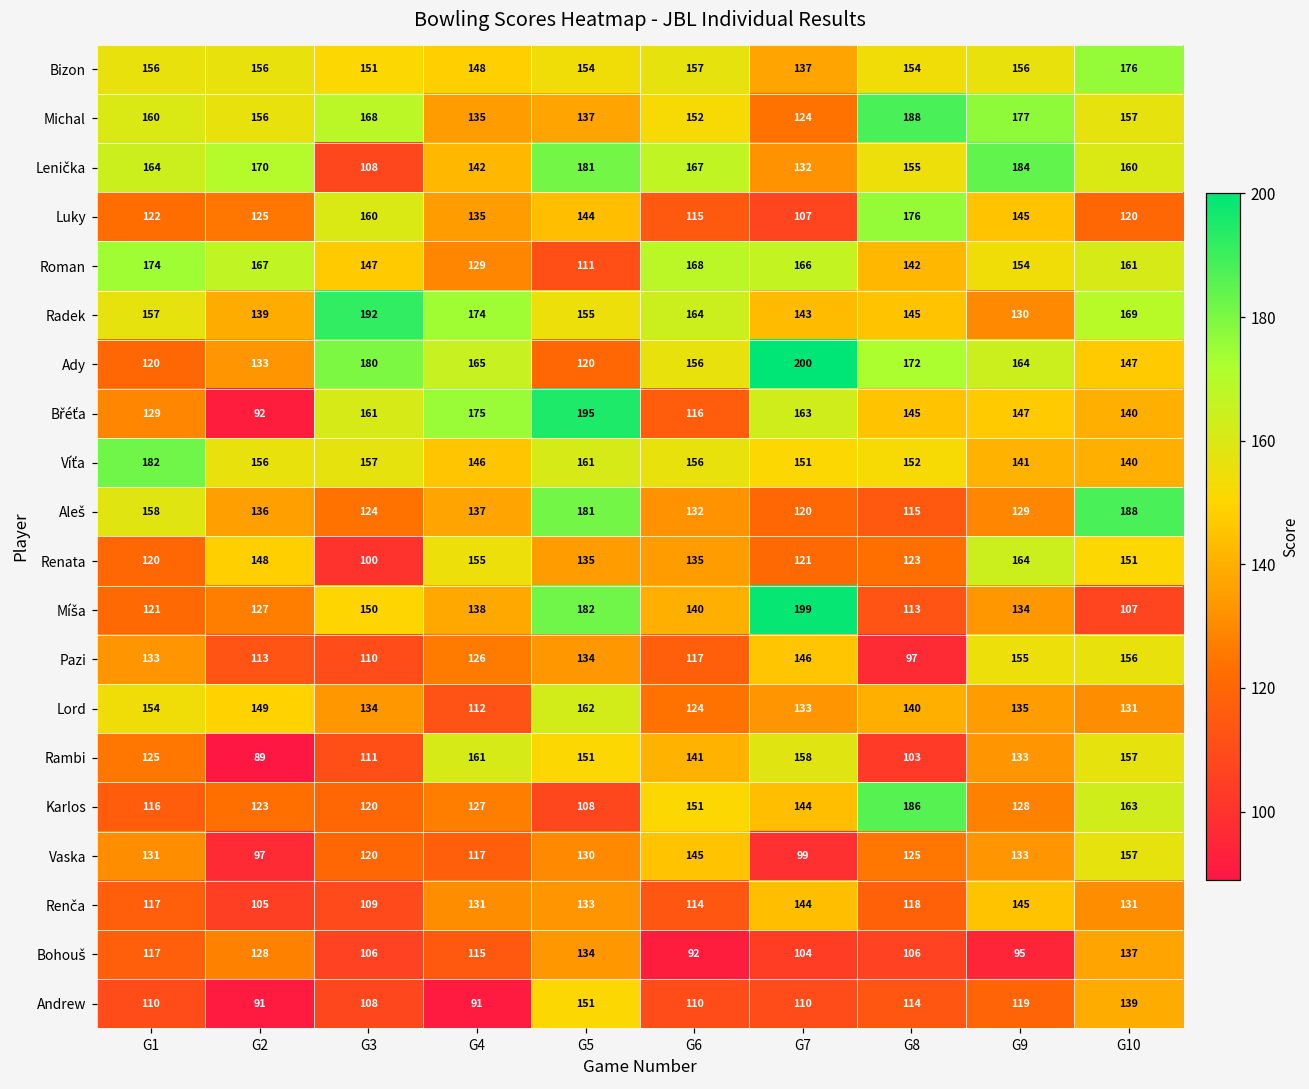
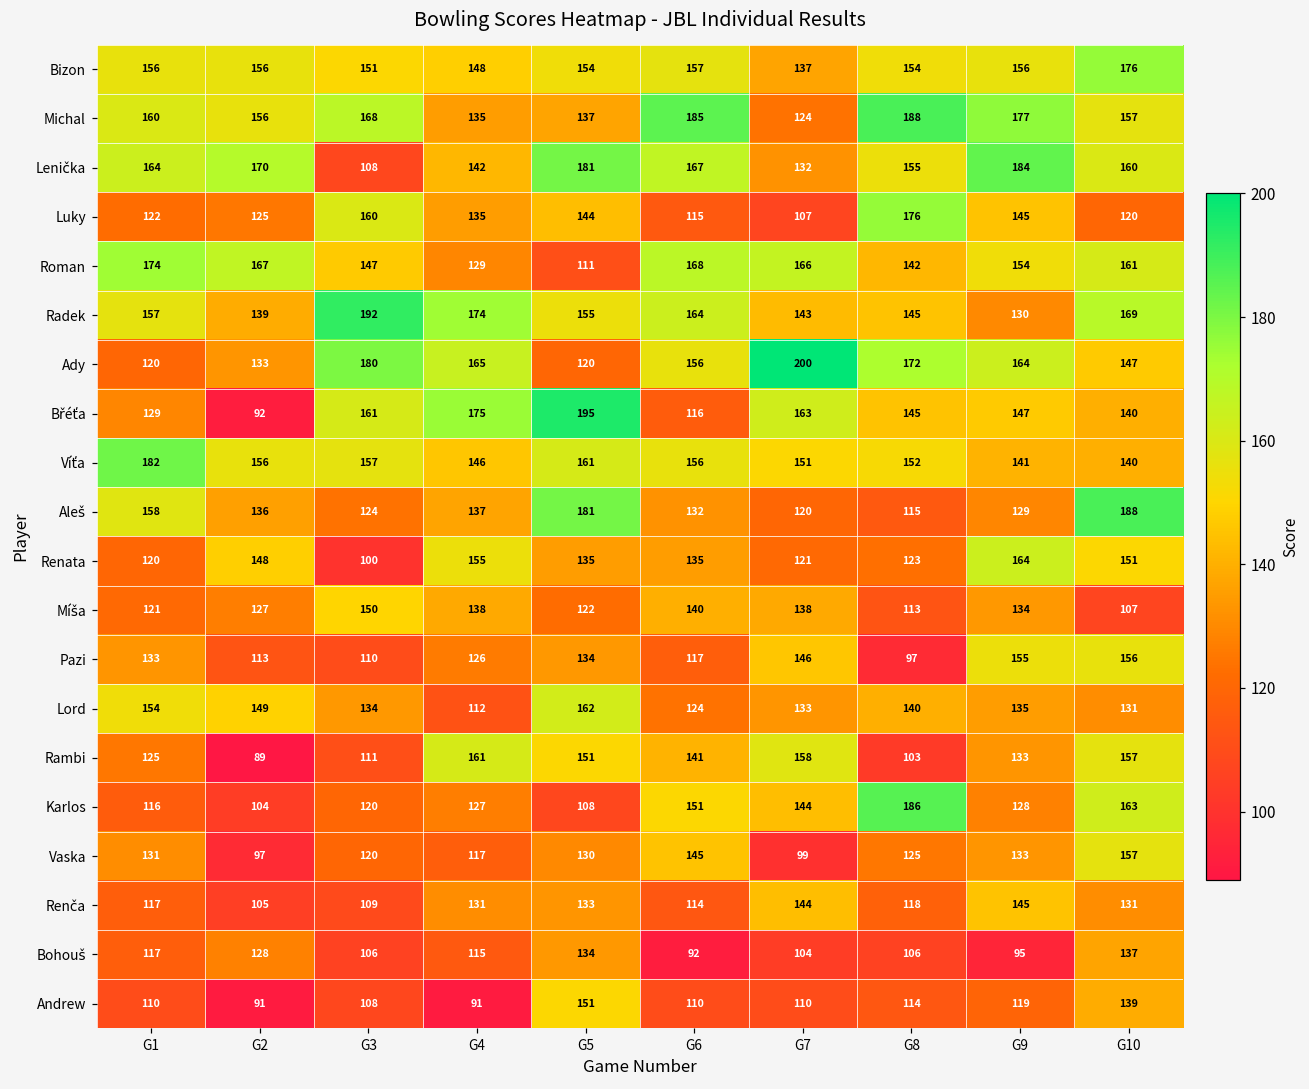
Michal, G6: 152 -> 185
Míša, G5: 182 -> 122
Míša, G7: 199 -> 138
Karlos, G2: 123 -> 104
